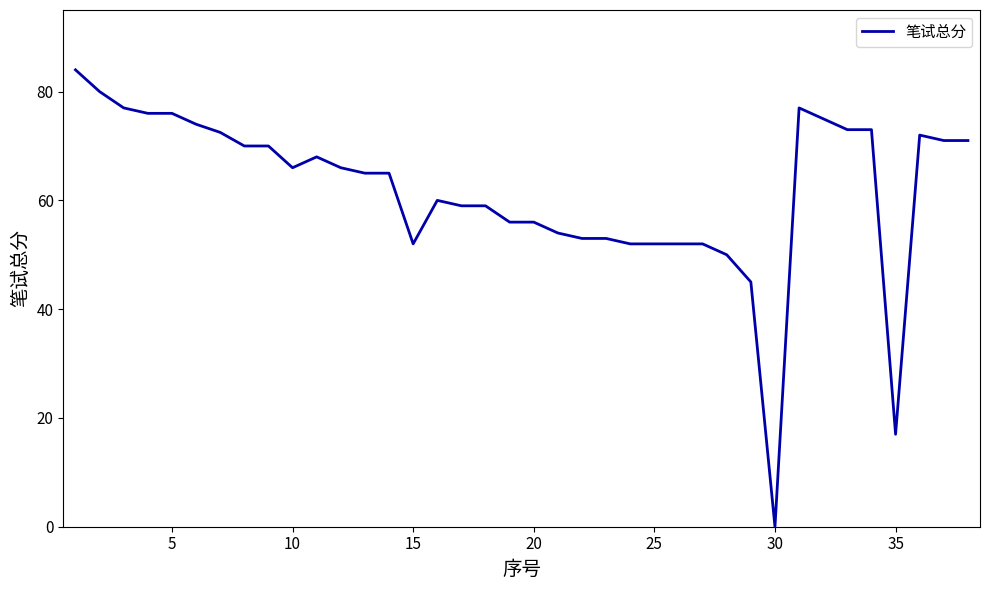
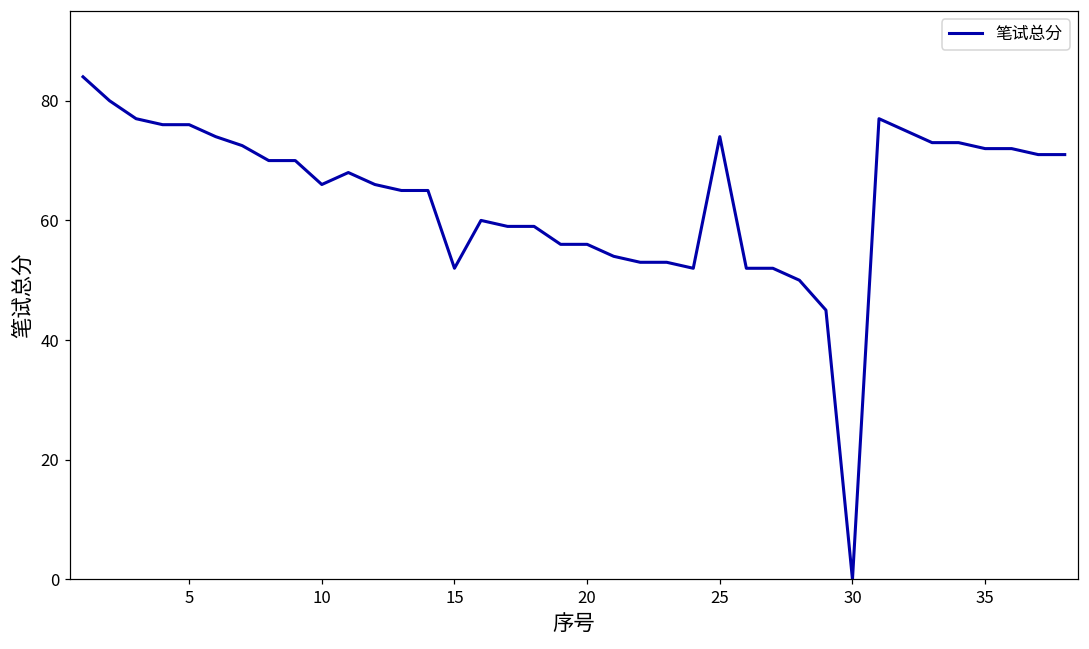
25: 52 -> 74
35: 17 -> 72
